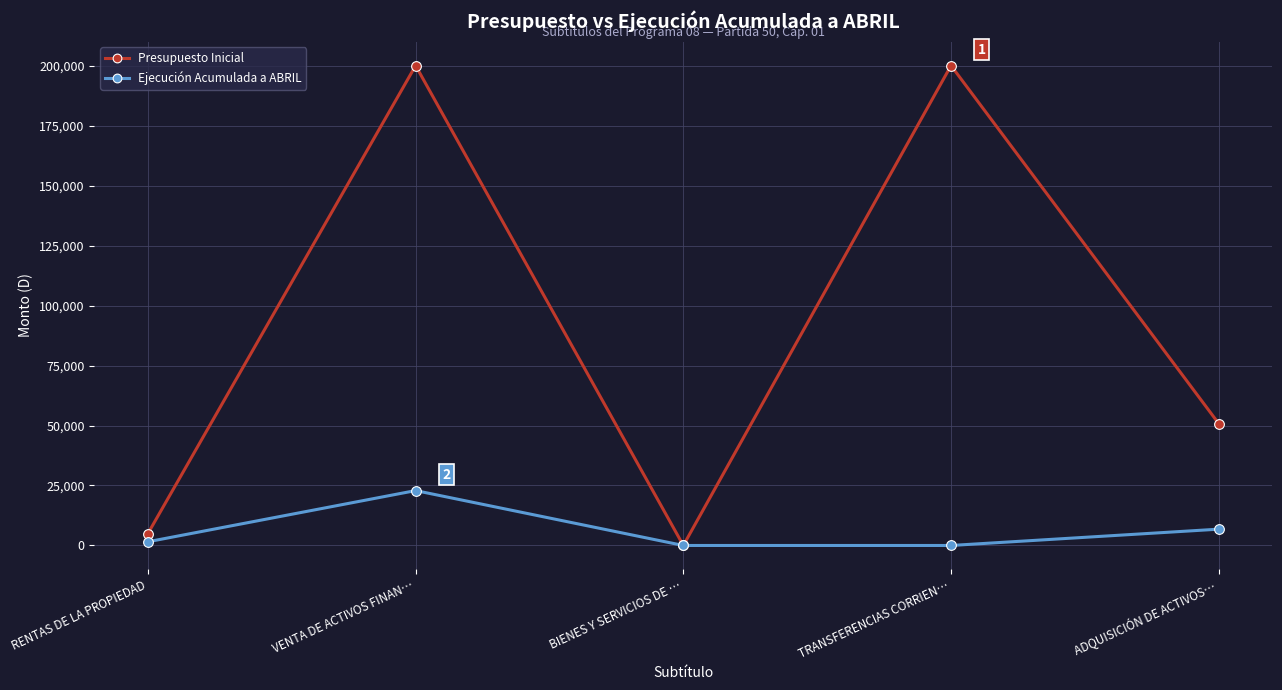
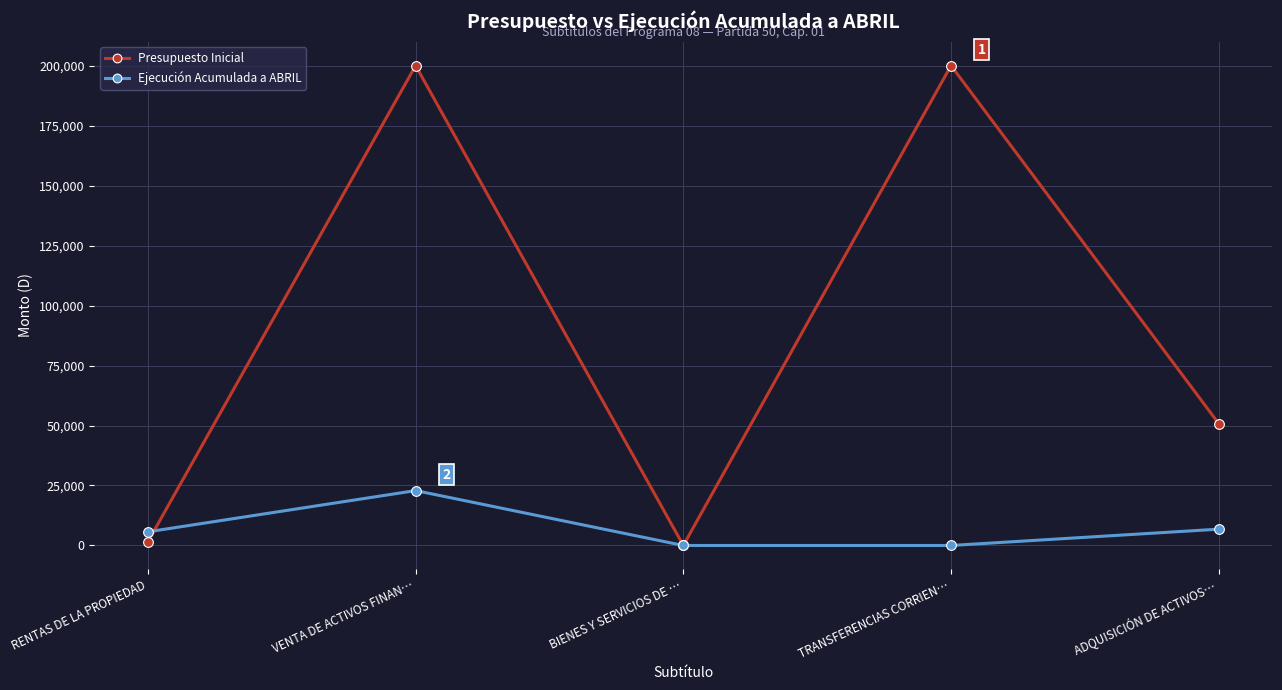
Presupuesto Inicial, RENTAS DE LA PROPIEDAD: 5,000 -> 2,000
Ejecución Acumulada a ABRIL, RENTAS DE LA PROPIEDAD: 2,000 -> 6,000
